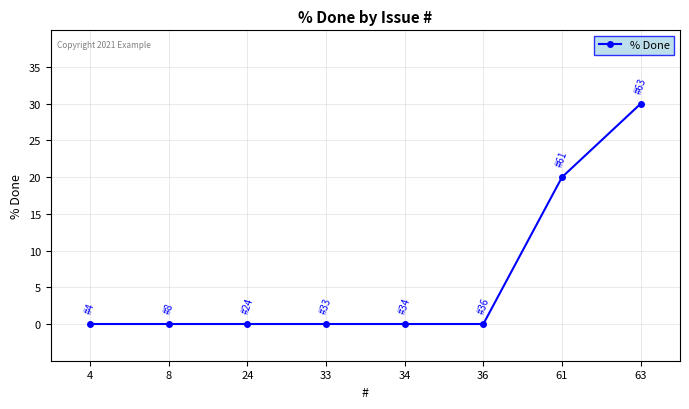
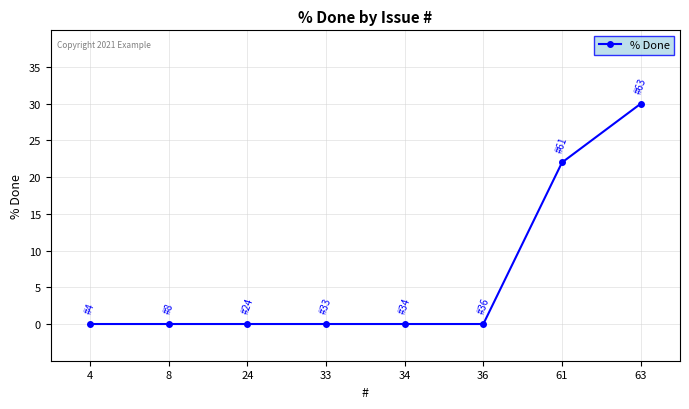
61: 20 -> 22
